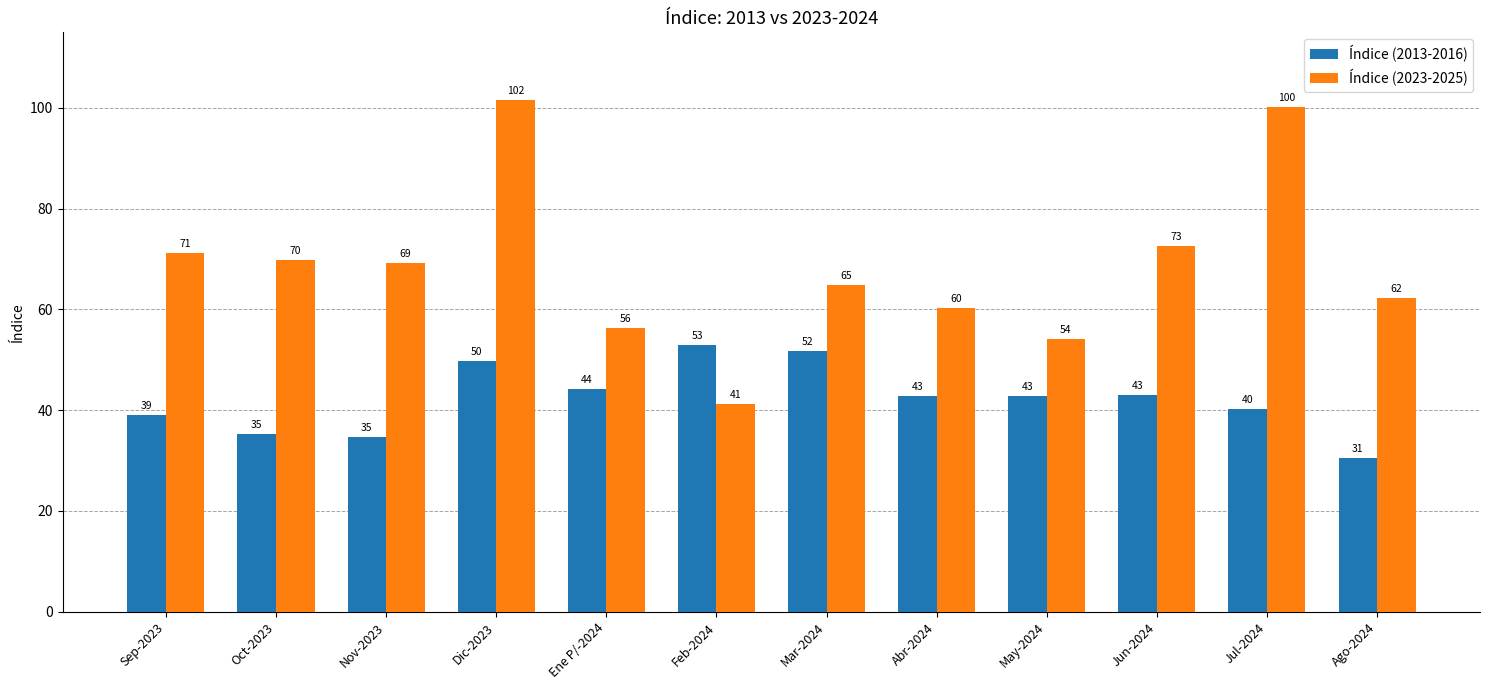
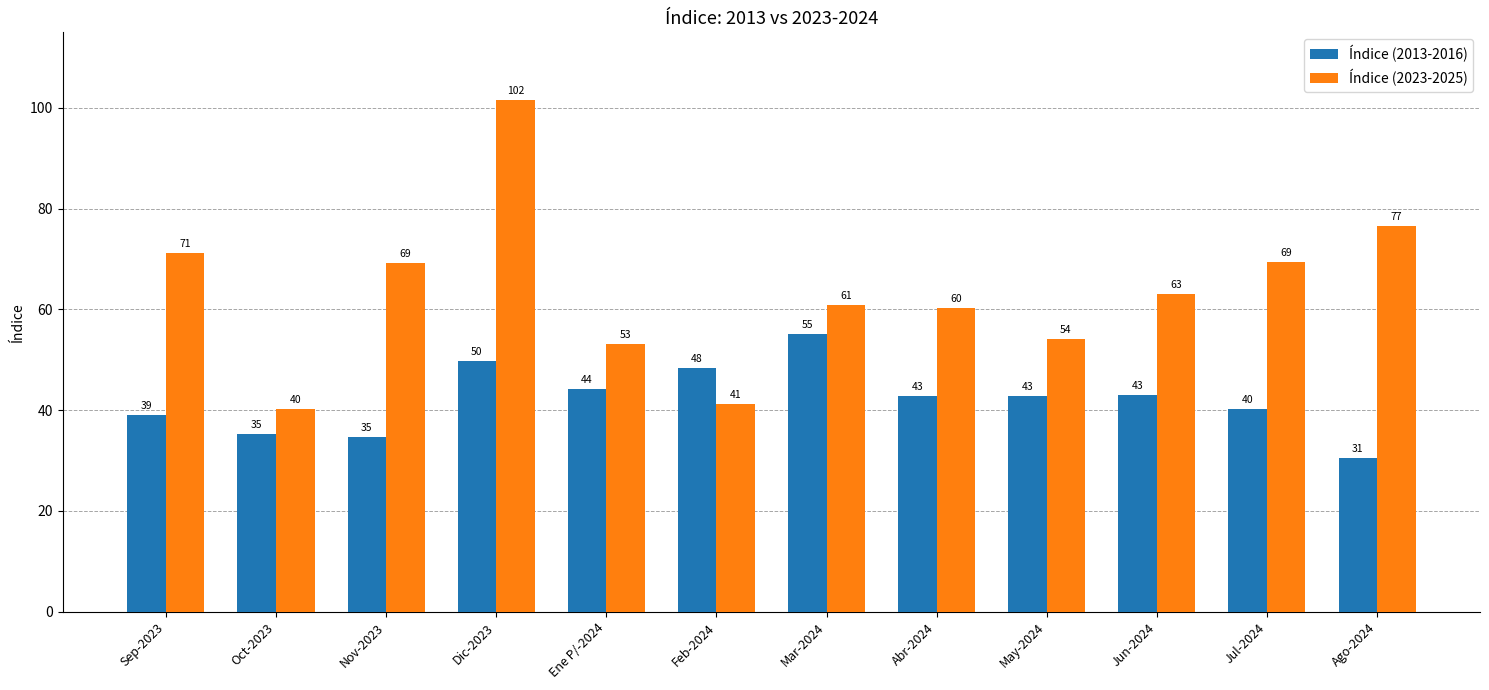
Índice (2023-2025), Oct-2023: 70 -> 40
Índice (2023-2025), Ene P/-2024: 56 -> 53
Índice (2013-2016), Feb-2024: 53 -> 48
Índice (2013-2016), Mar-2024: 52 -> 55
Índice (2023-2025), Mar-2024: 65 -> 61
Índice (2023-2025), Jun-2024: 73 -> 63
Índice (2023-2025), Jul-2024: 100 -> 69
Índice (2023-2025), Ago-2024: 62 -> 77
